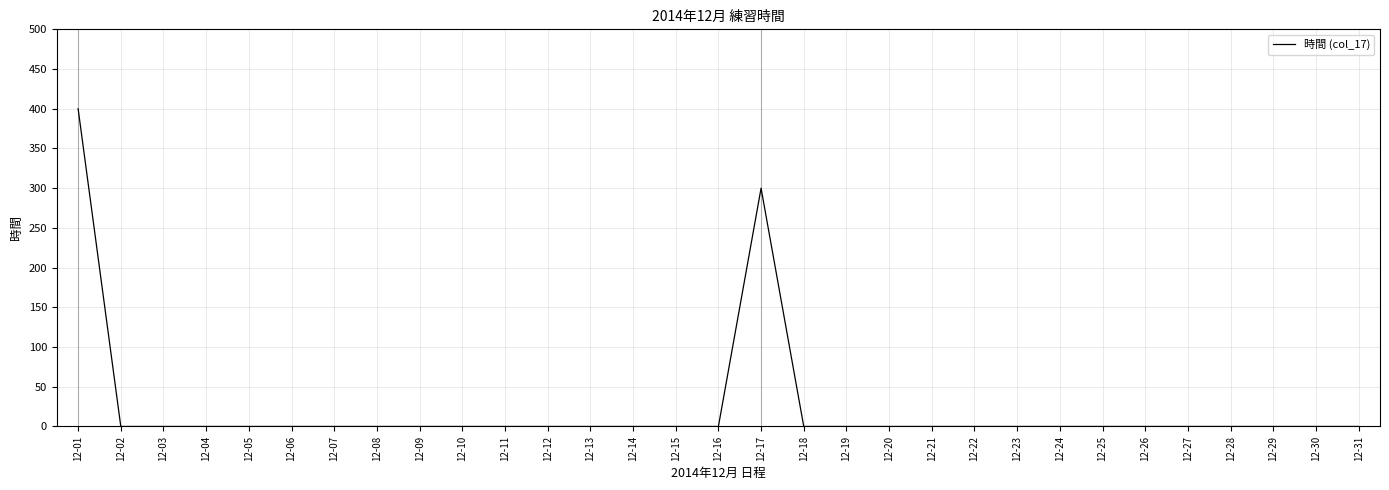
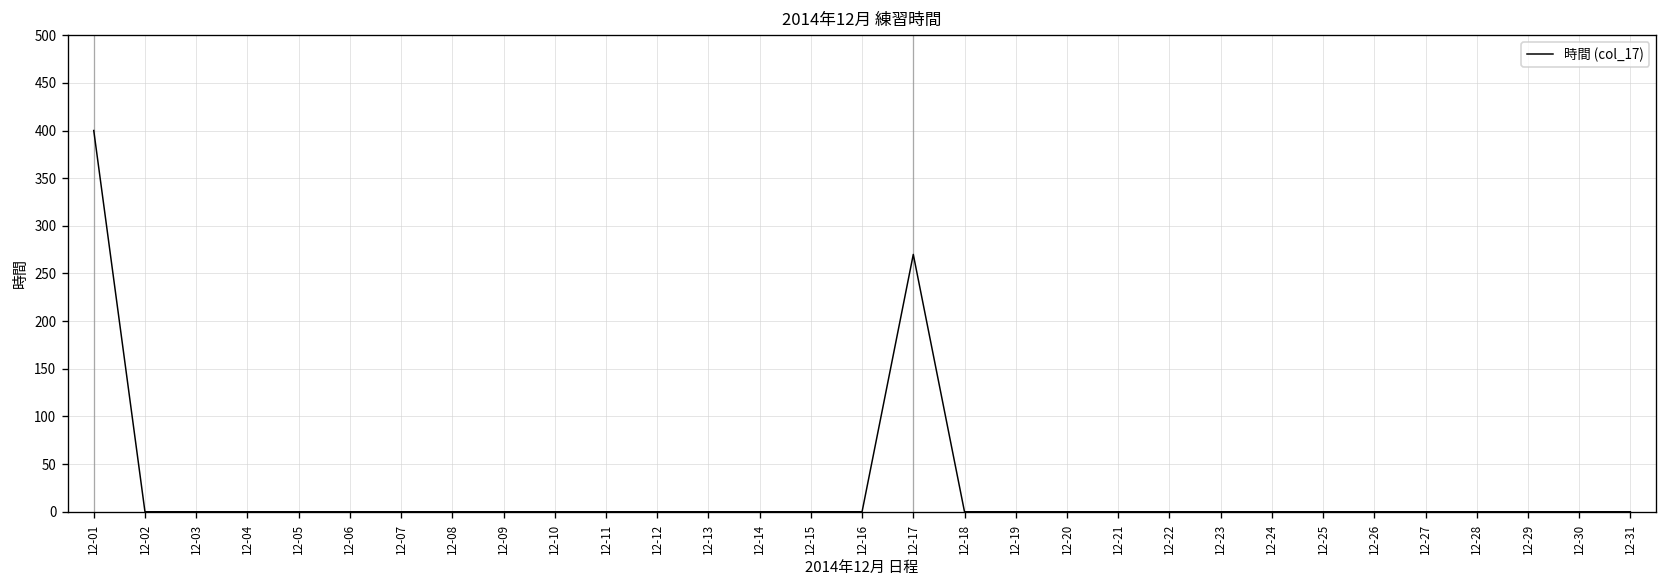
12-17: 300 -> 270
